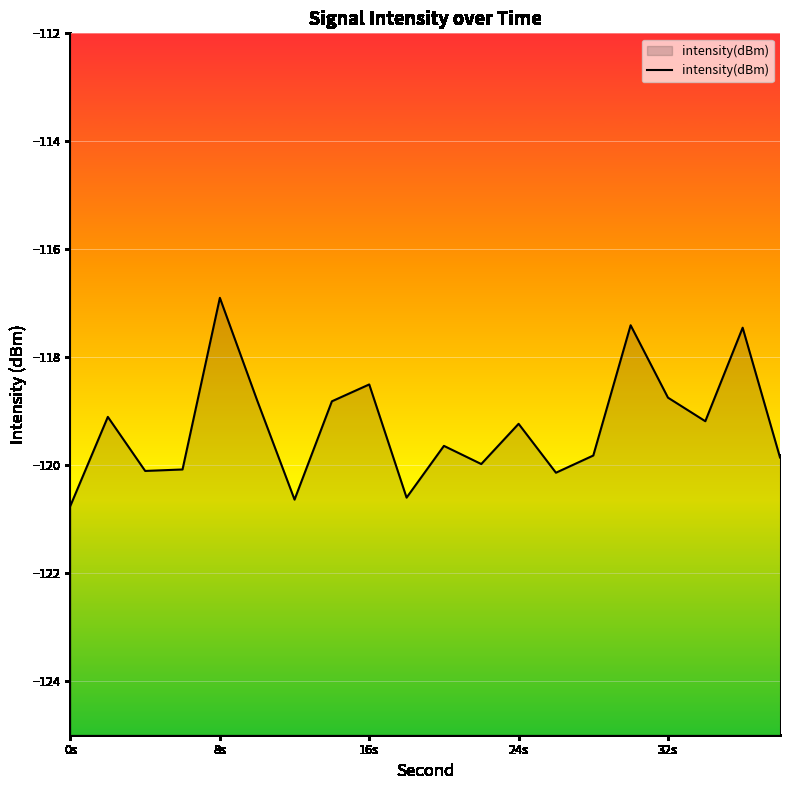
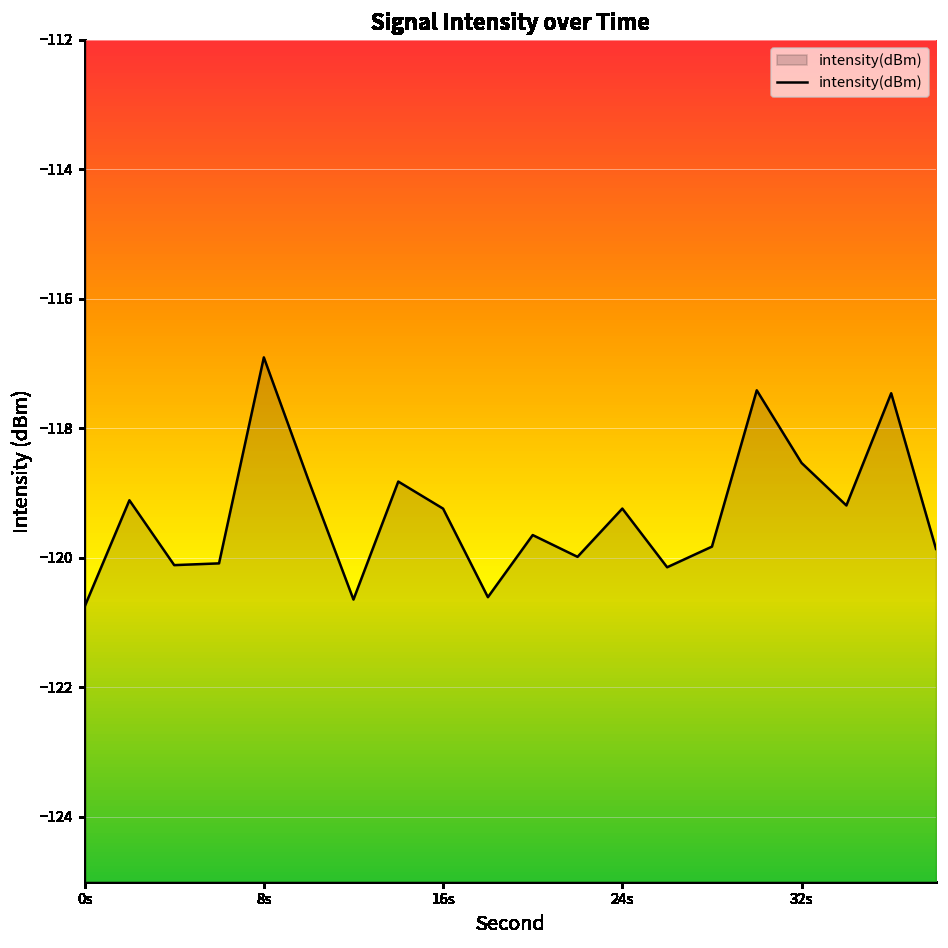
16s: -118.5 -> -119.2
32s: -118.8 -> -118.5
